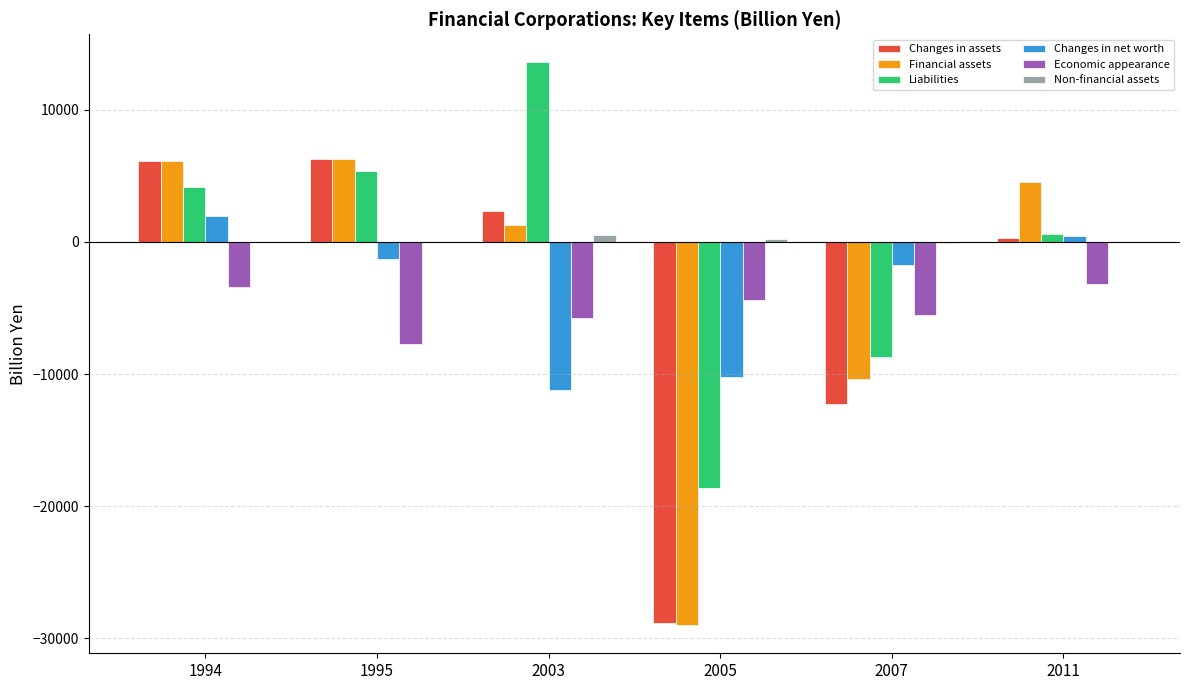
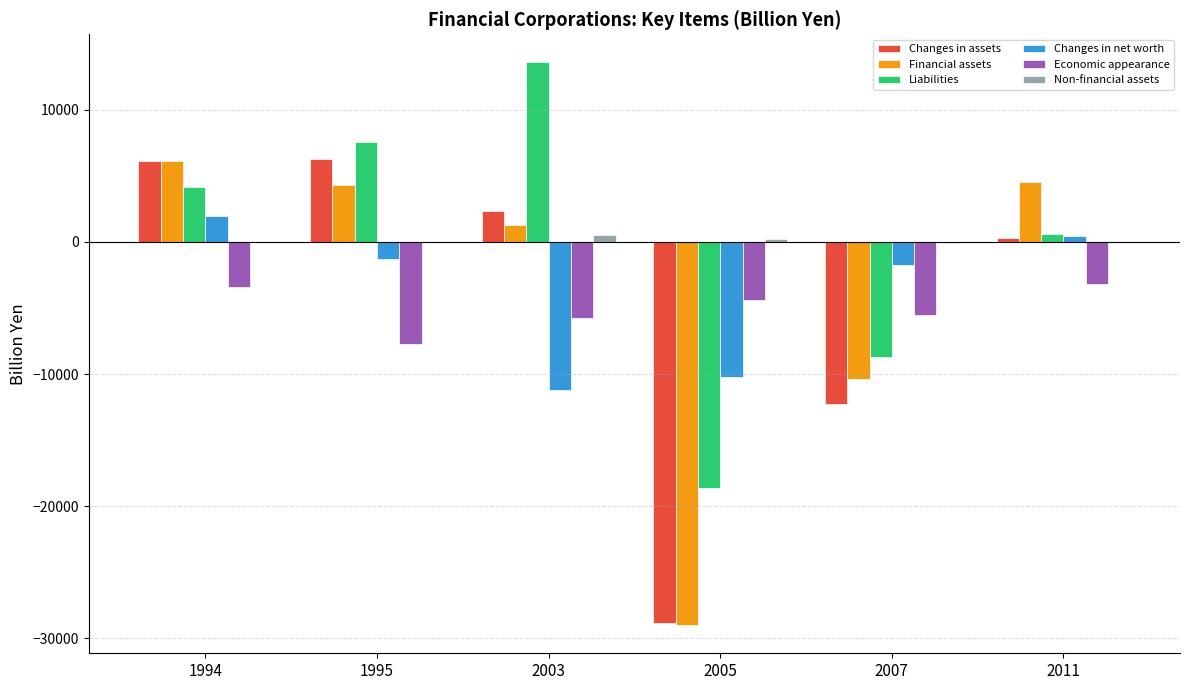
Financial assets, 1995: 6300 -> 4300
Liabilities, 1995: 5400 -> 7600
